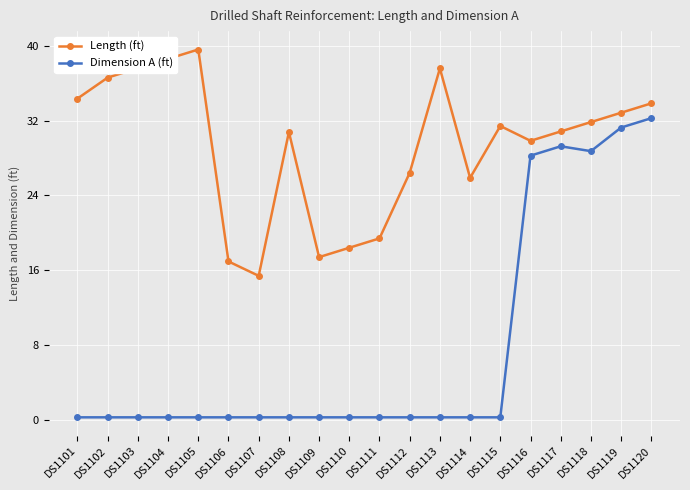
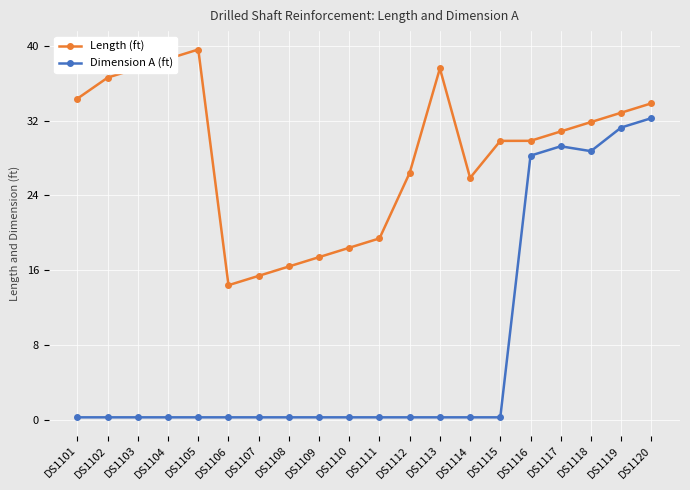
Length (ft), DS1106: 17 -> 14
Length (ft), DS1108: 31 -> 16
Length (ft), DS1115: 31 -> 30
